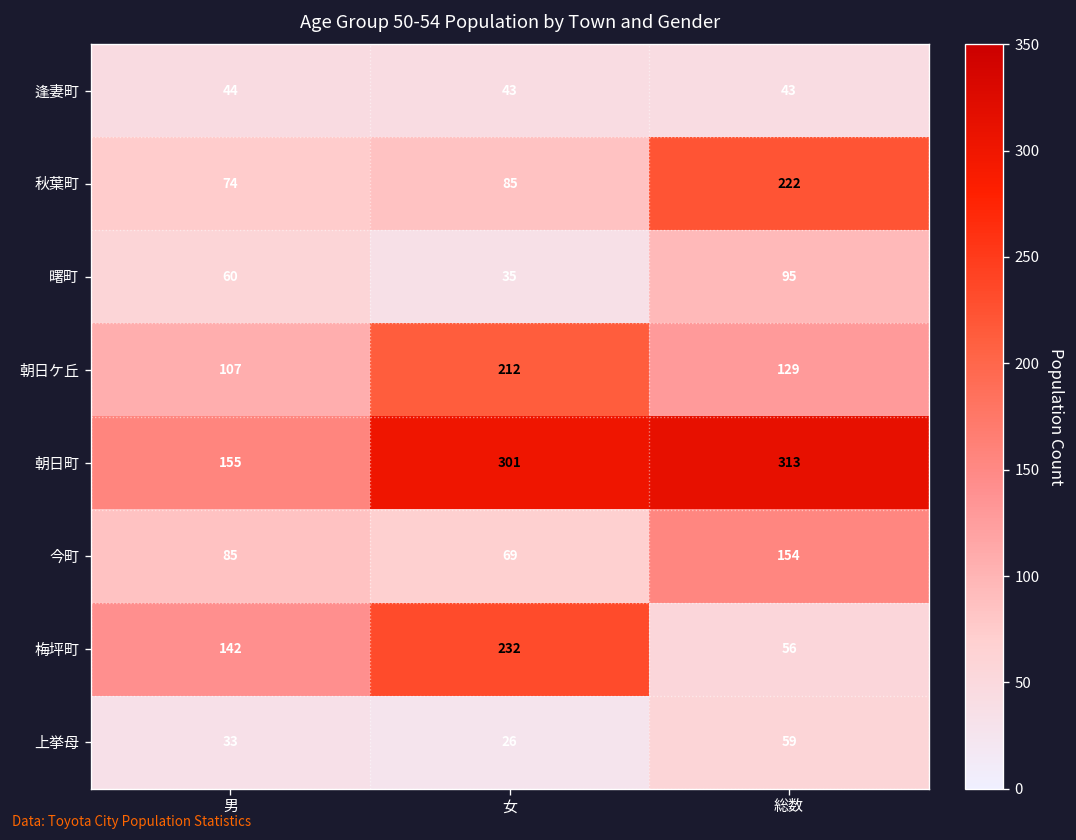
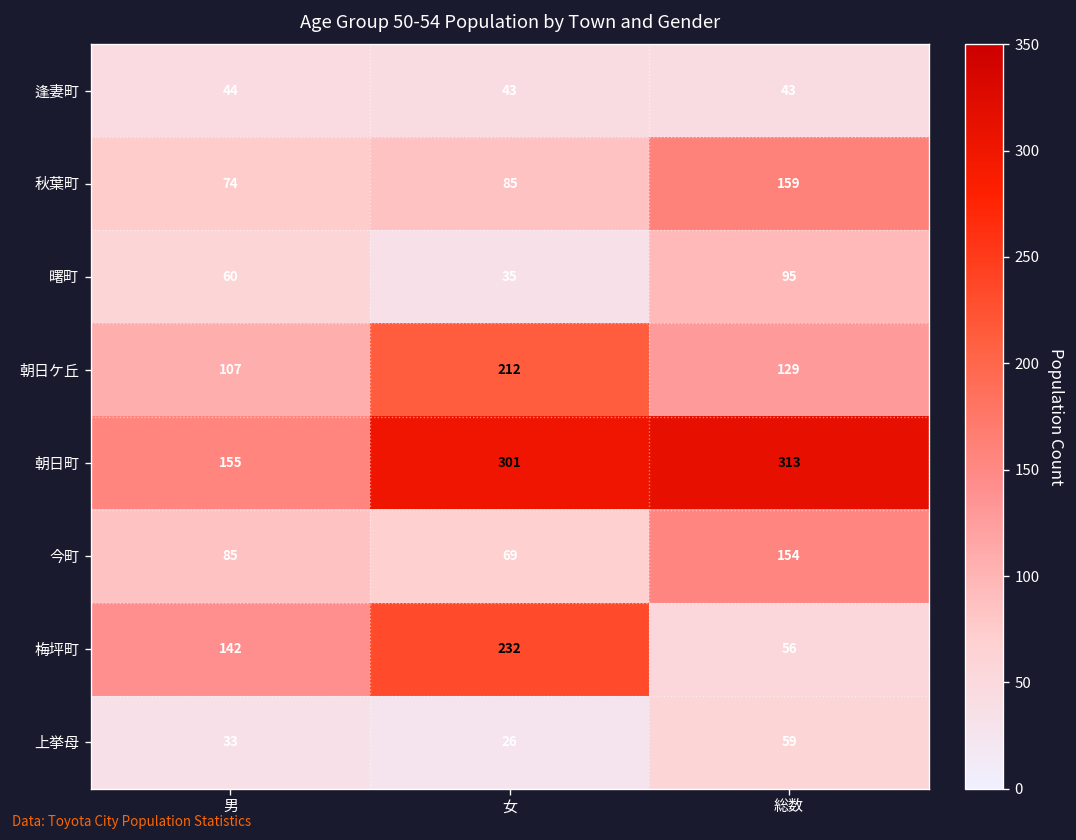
秋葉町, 総数: 222 -> 159
